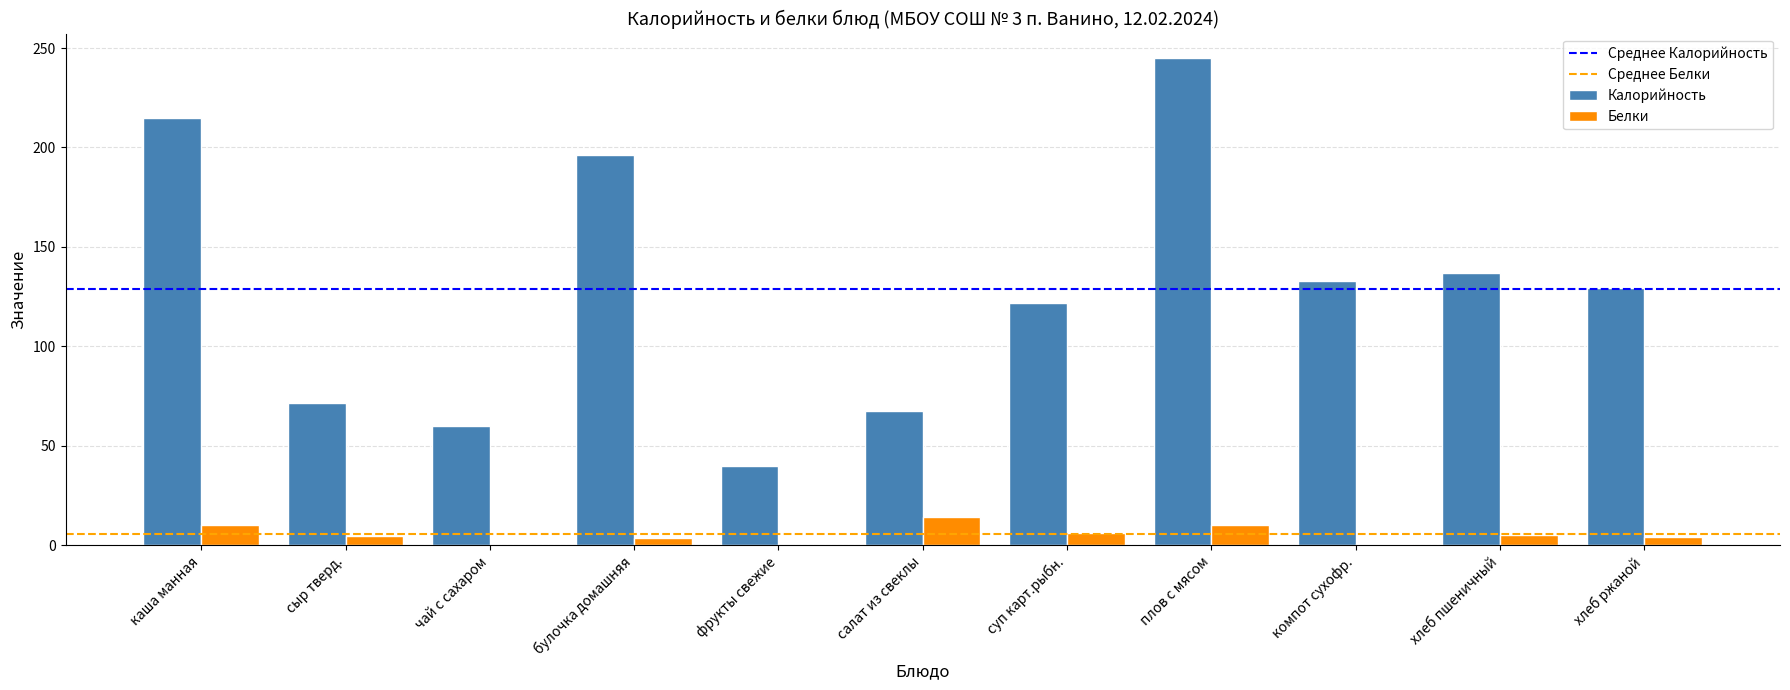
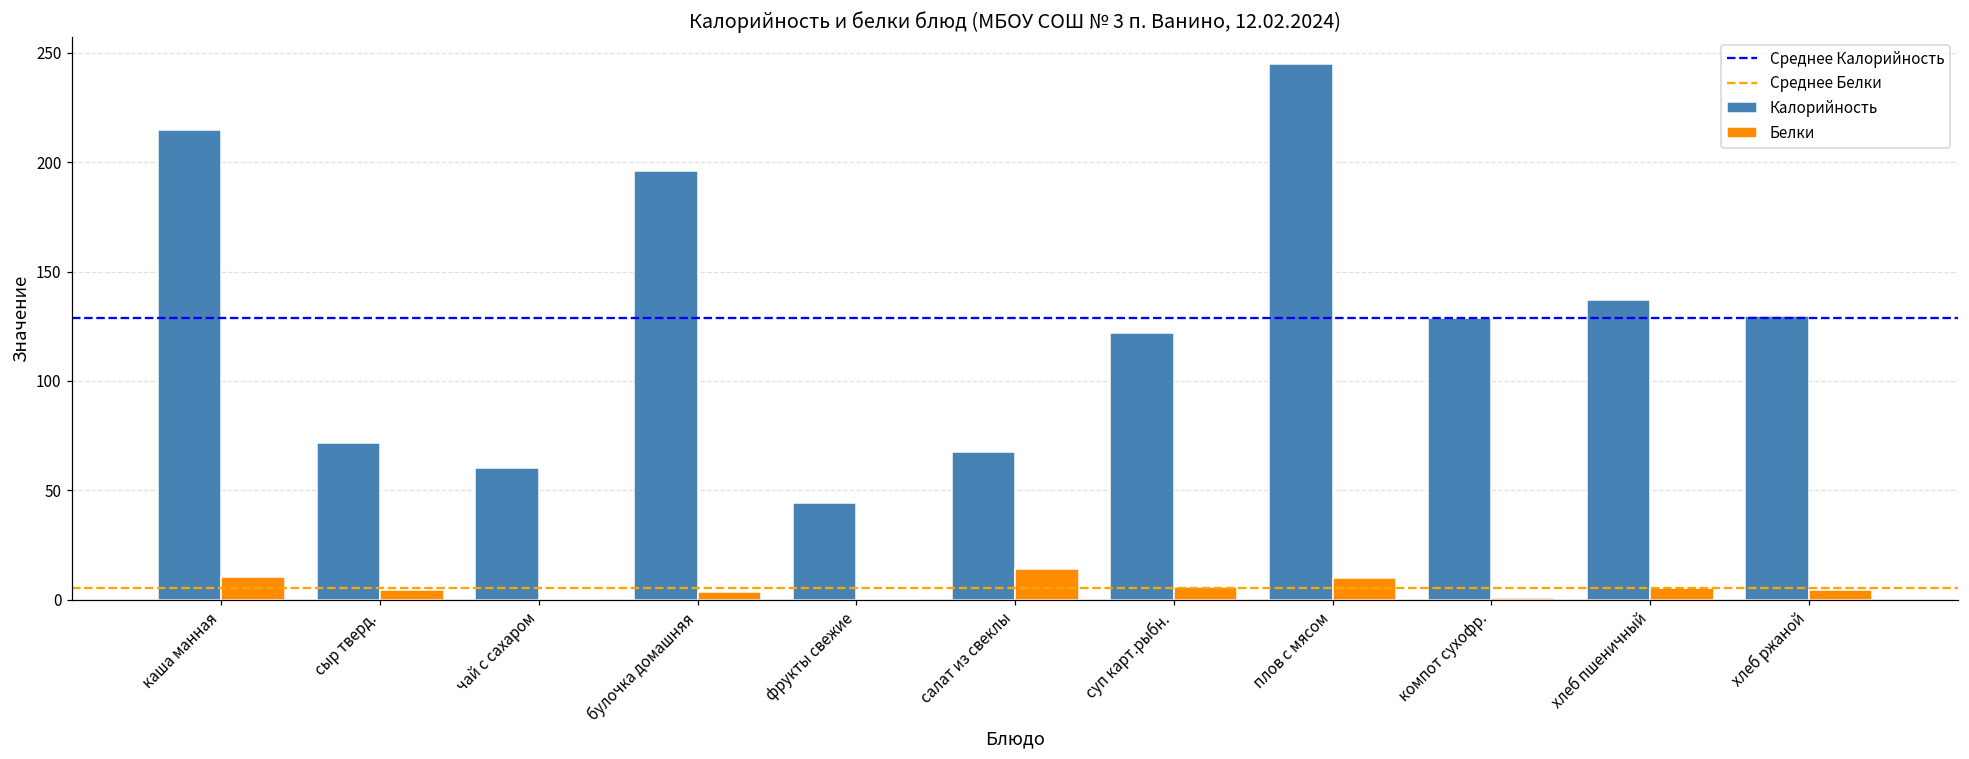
Калорийность, фрукты свежие: 40 -> 44
Калорийность, компот сухофр.: 133 -> 129
